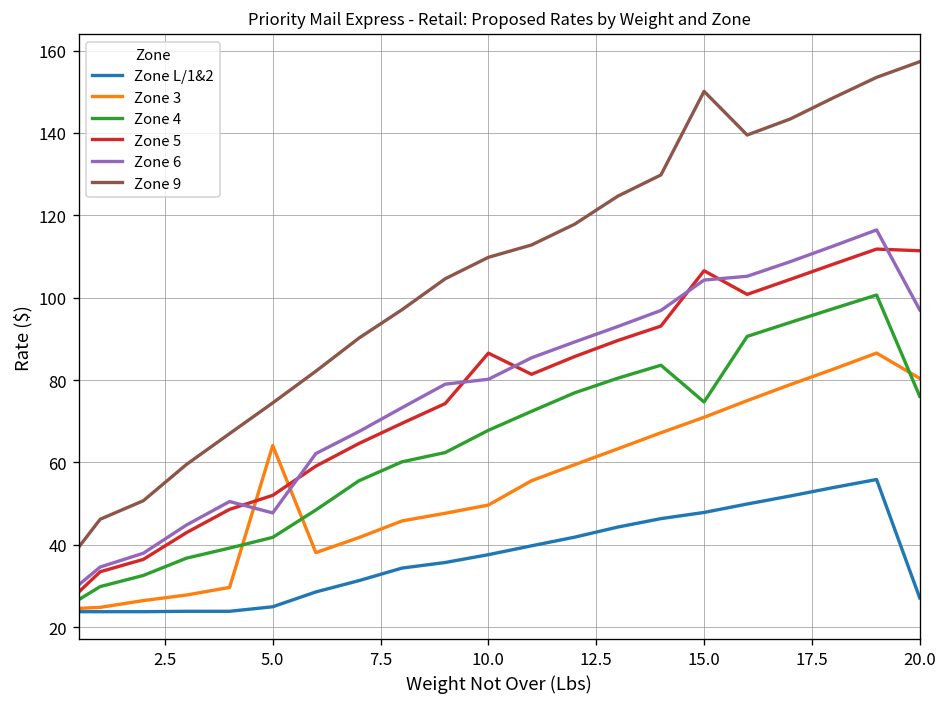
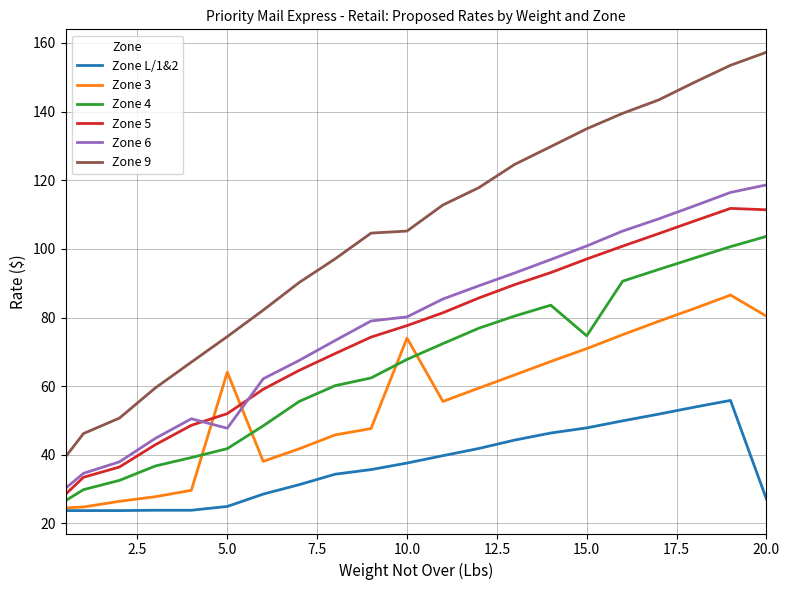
Zone 3, 10.0: 50 -> 74
Zone 5, 10.0: 87 -> 78
Zone 9, 10.0: 110 -> 105
Zone 5, 15.0: 107 -> 97
Zone 6, 15.0: 104 -> 101
Zone 9, 15.0: 150 -> 135
Zone 4, 20.0: 76 -> 104
Zone 6, 20.0: 97 -> 119
